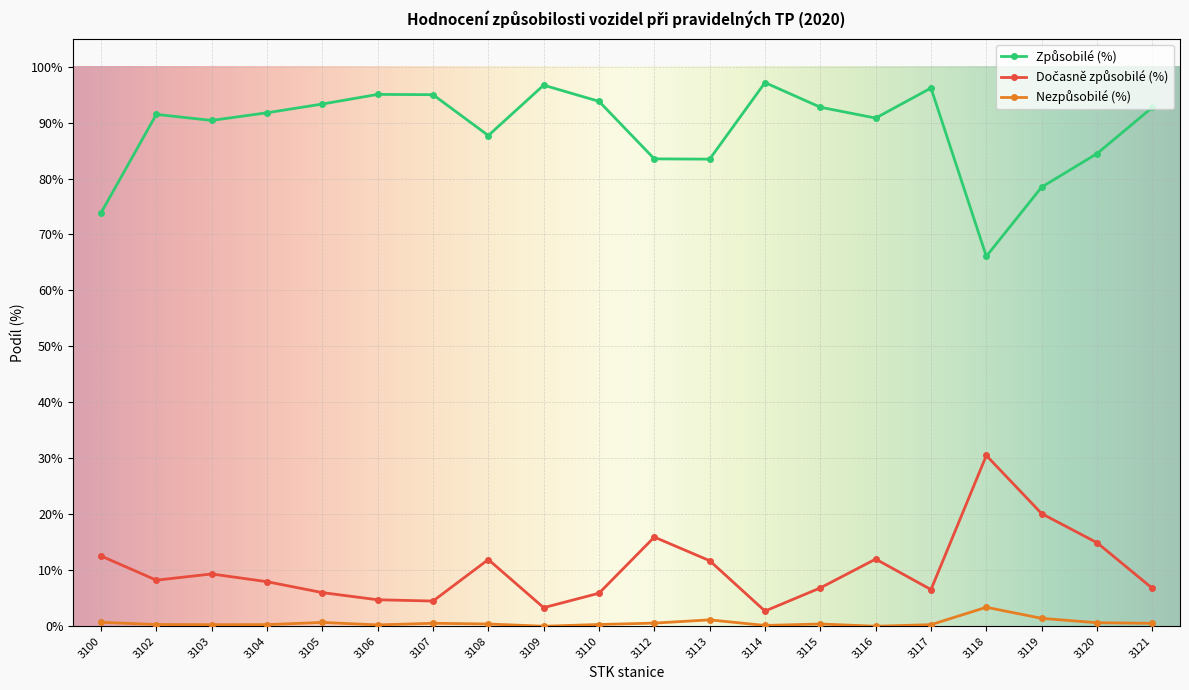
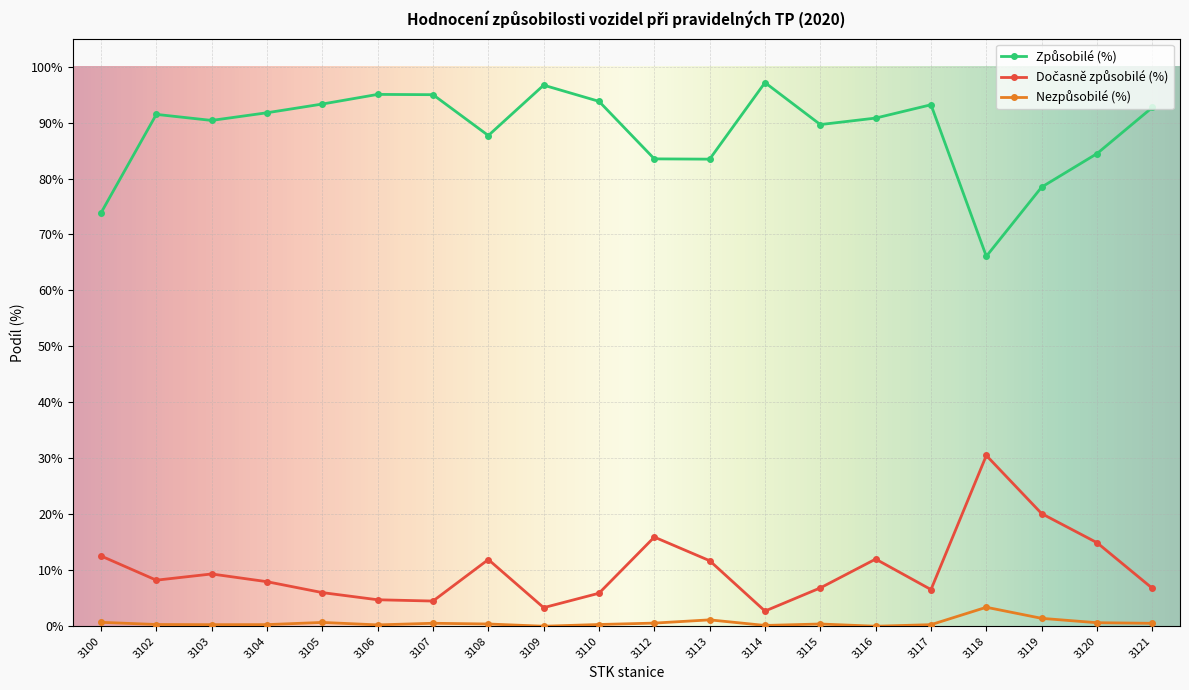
Způsobilé (%), 3115: 93% -> 90%
Způsobilé (%), 3117: 96% -> 93%
